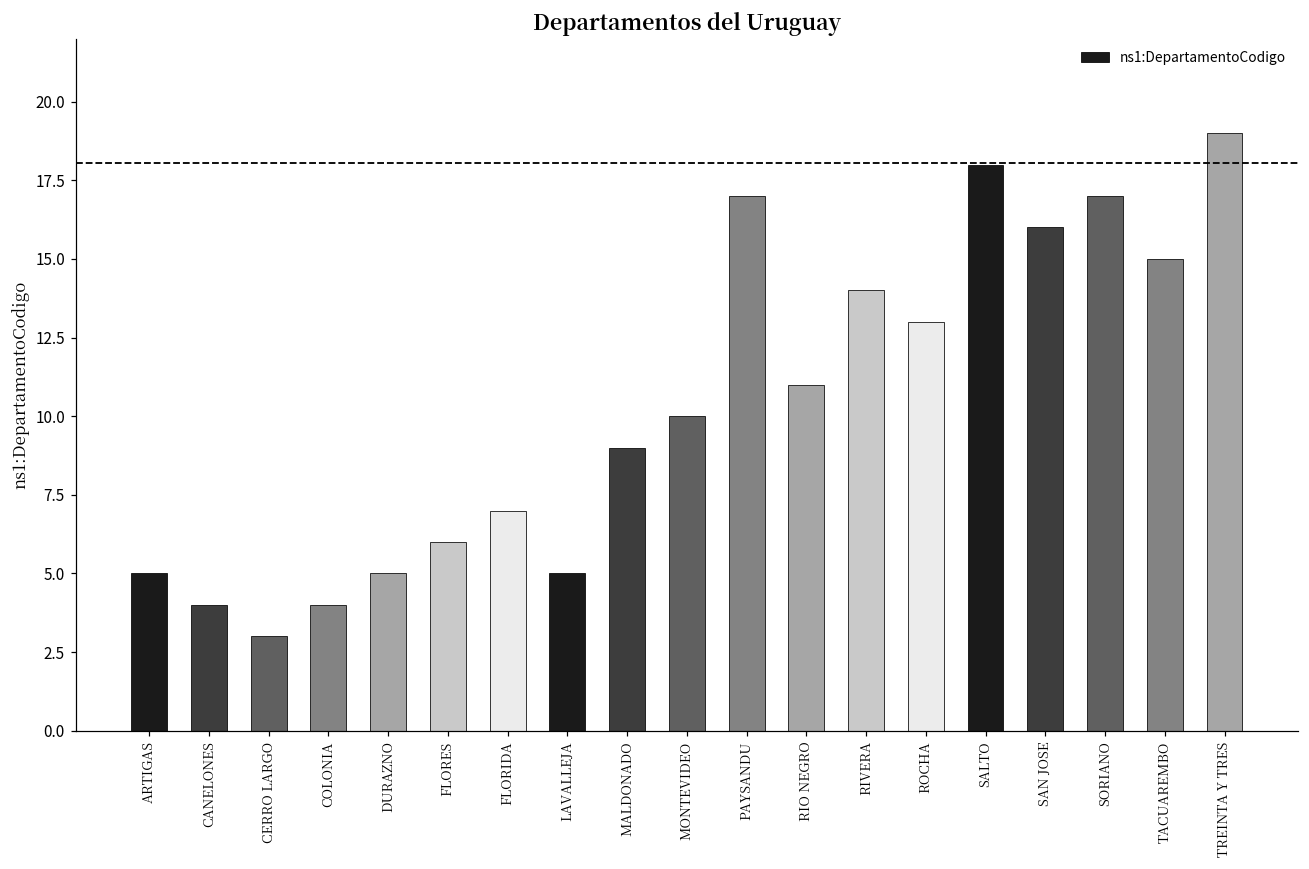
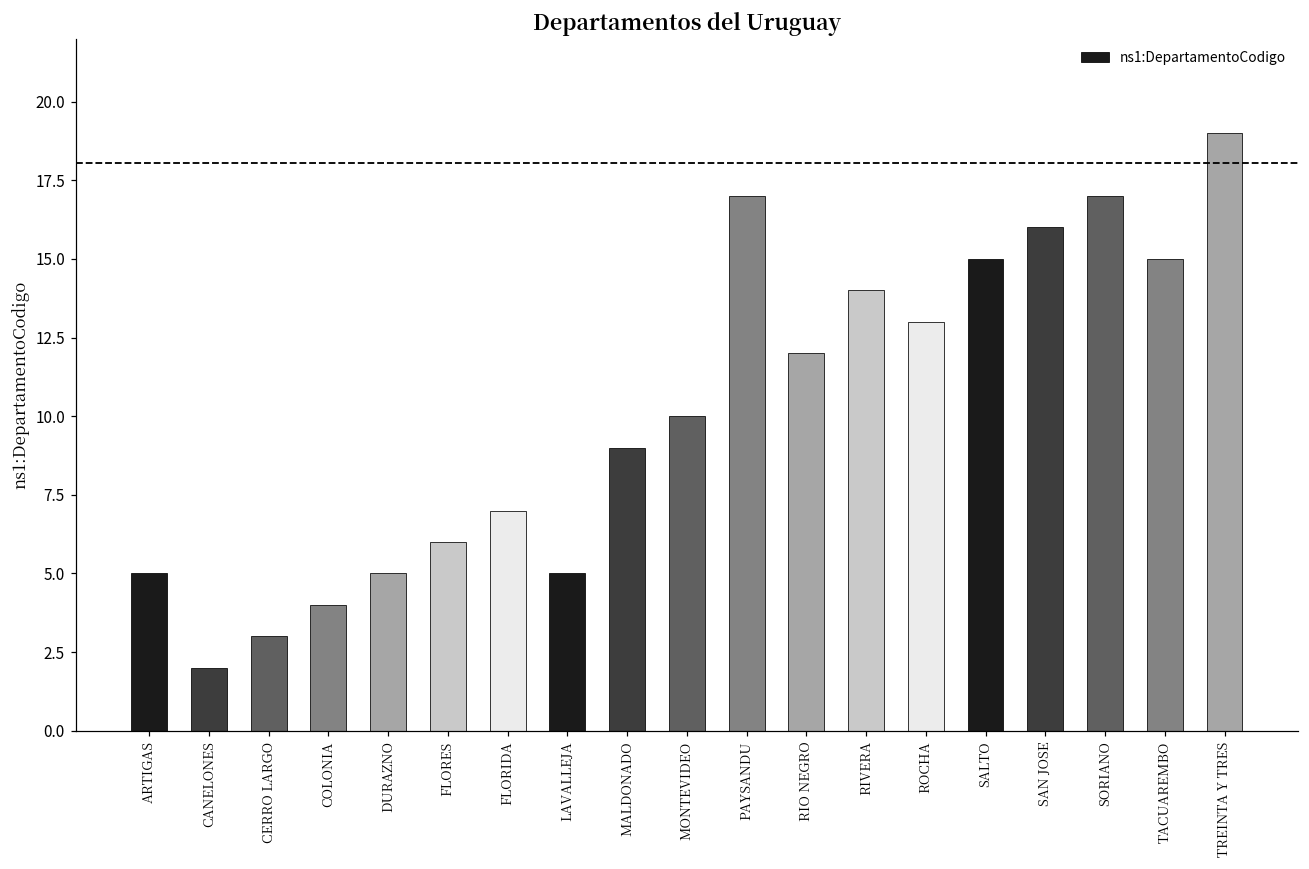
CANELONES: 4 -> 2
RIO NEGRO: 11 -> 12
SALTO: 18 -> 15
